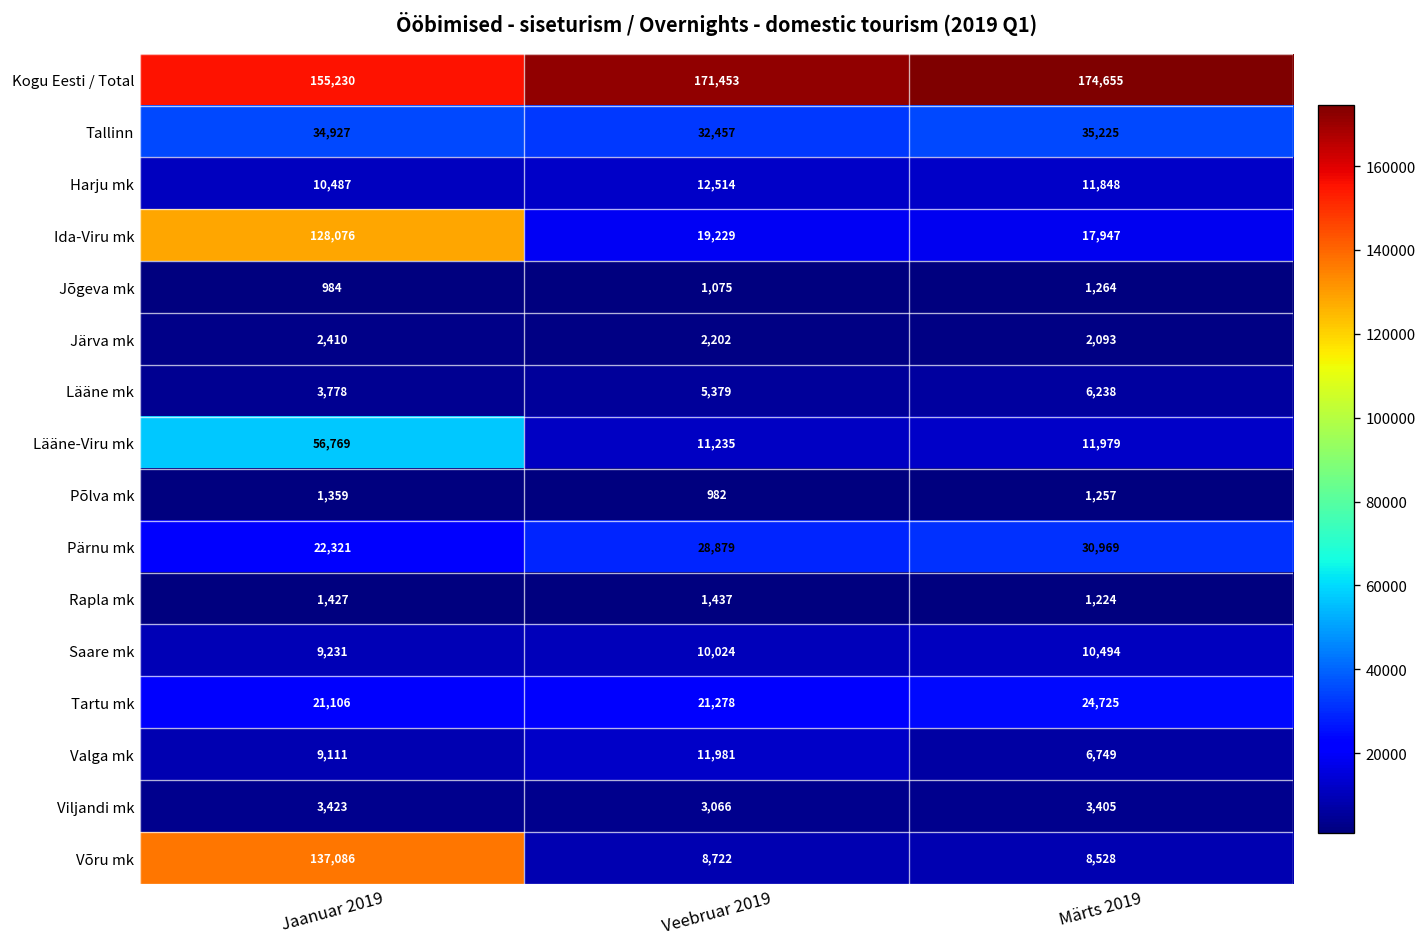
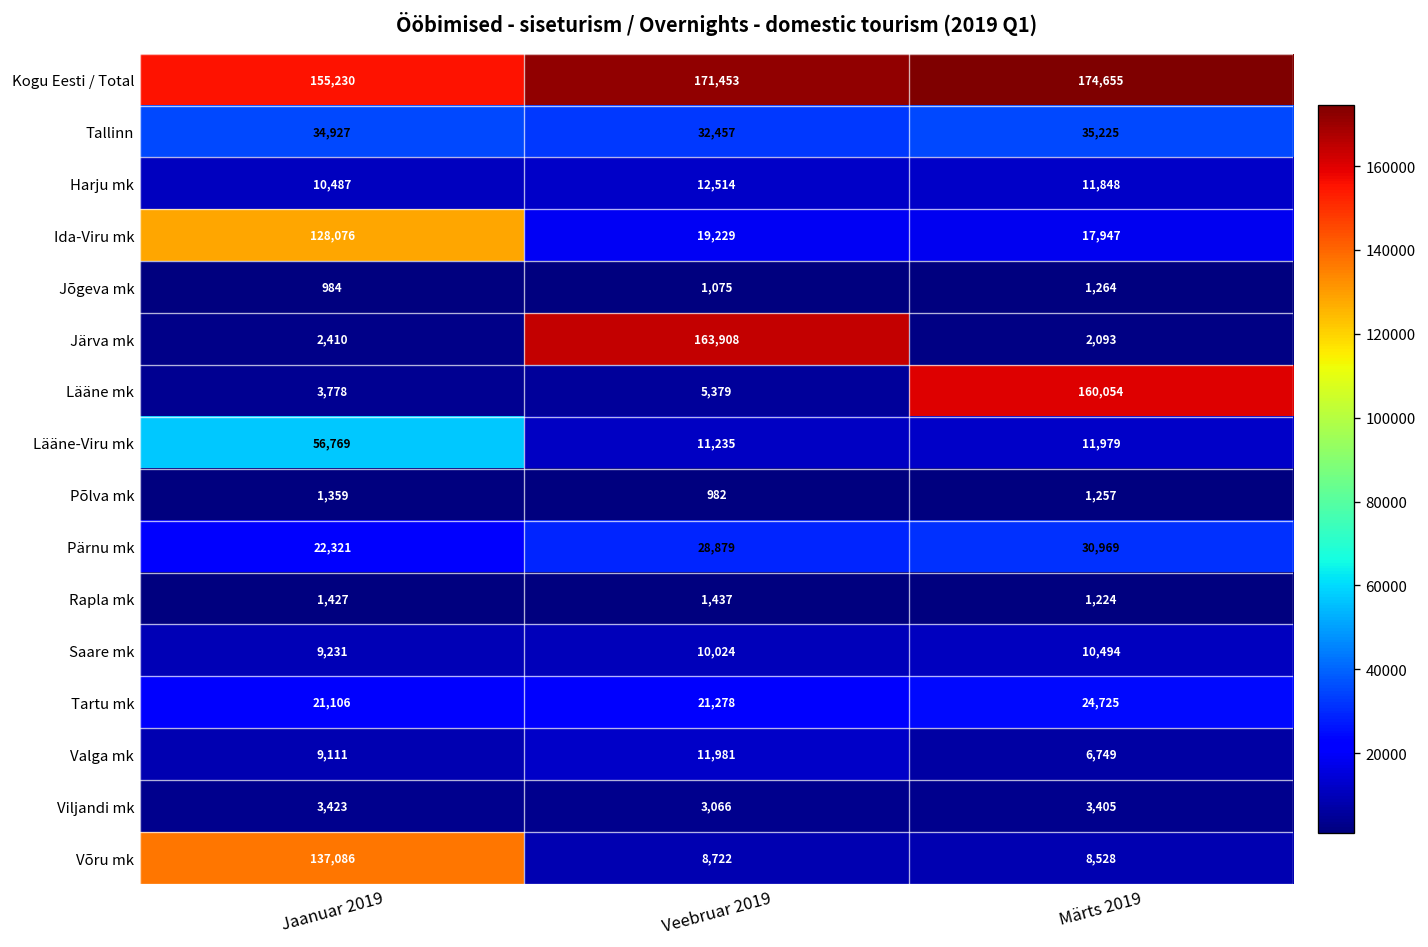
Järva mk, Veebruar 2019: 2,202 -> 163,908
Lääne mk, Märts 2019: 6,238 -> 160,054
